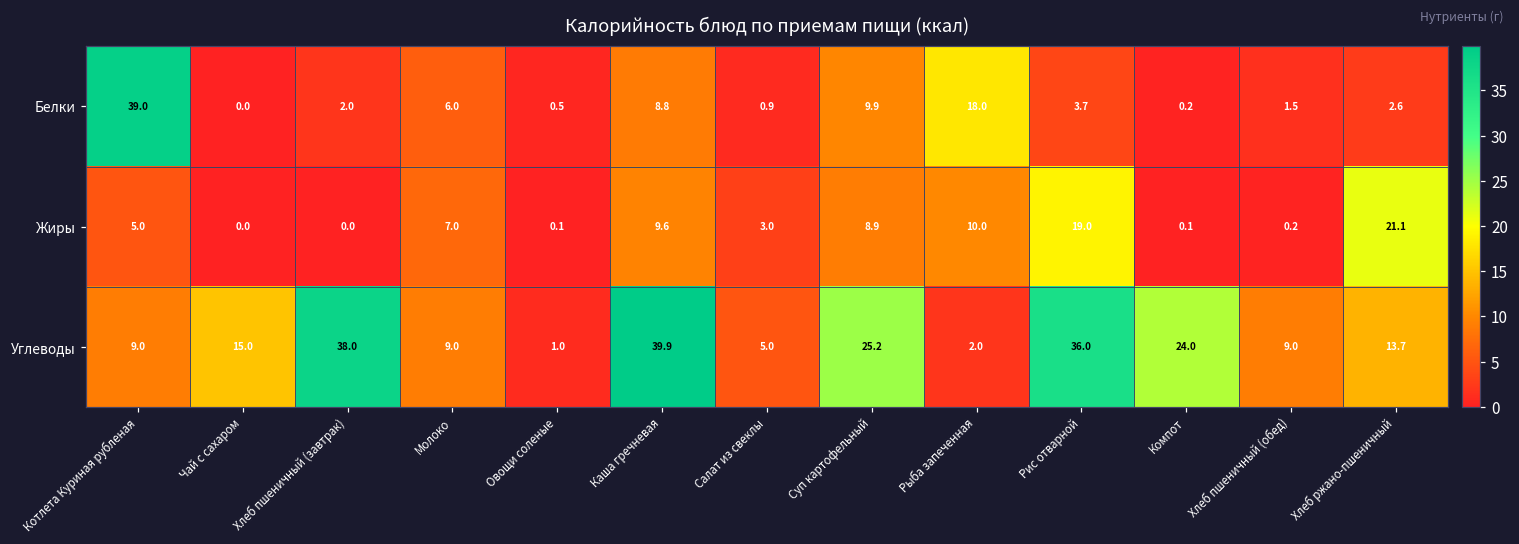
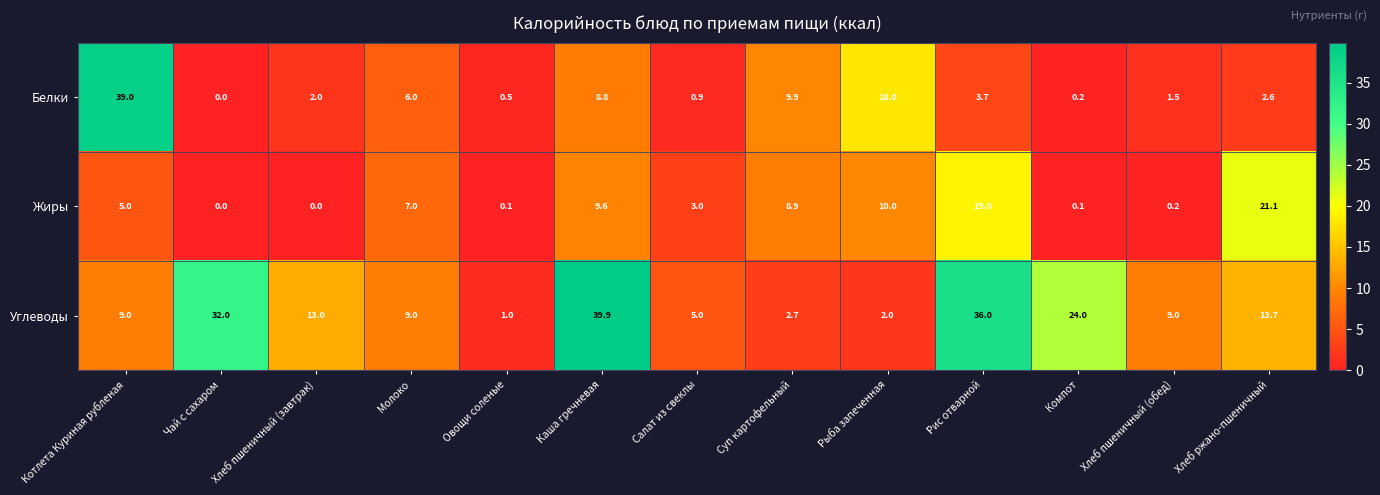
Углеводы, Чай с сахаром: 15.0 -> 32.0
Углеводы, Хлеб пшеничный (завтрак): 38.0 -> 13.0
Углеводы, Суп картофельный: 25.2 -> 2.7
